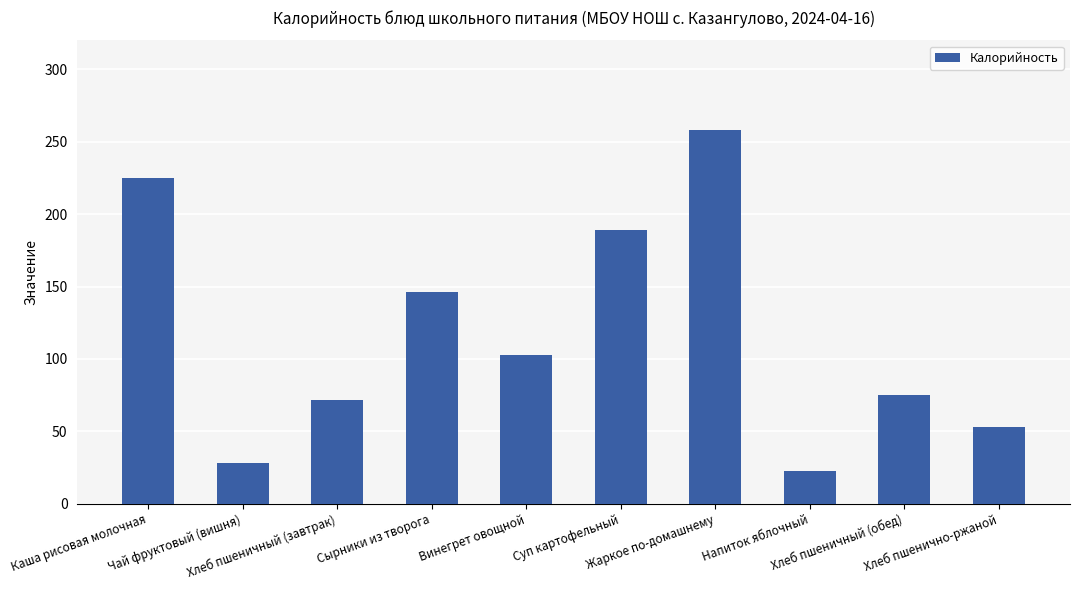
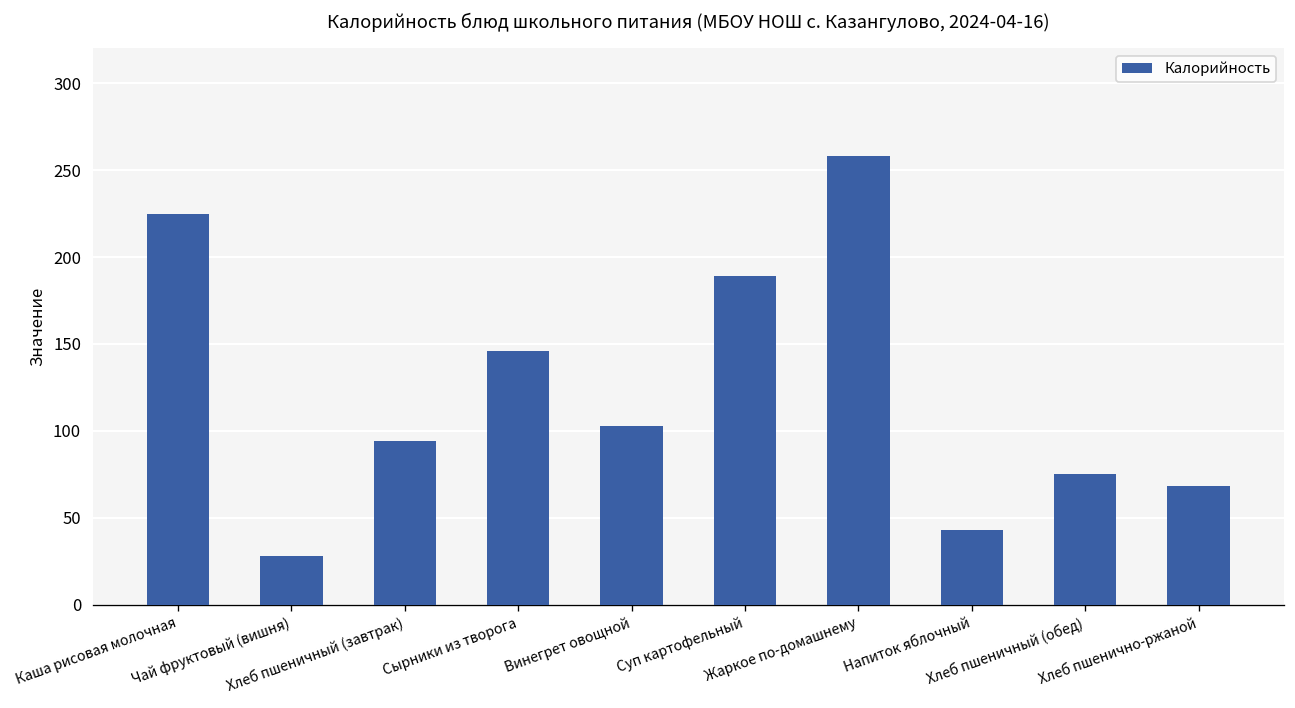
Хлеб пшеничный (завтрак): 72 -> 94
Напиток яблочный: 23 -> 43
Хлеб пшенично-ржаной: 53 -> 68
